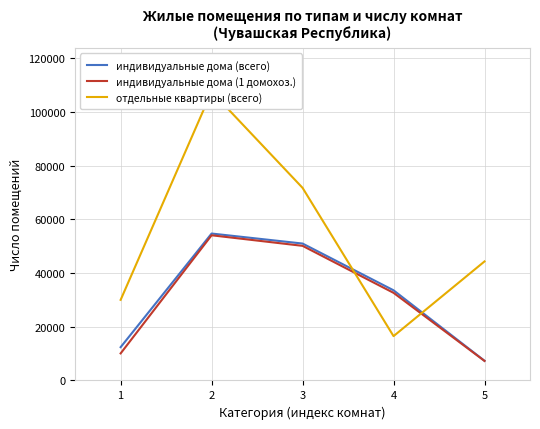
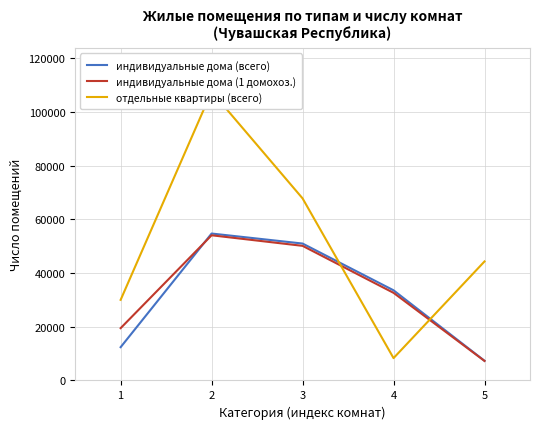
индивидуальные дома (1 домохоз.), 1: 10000 -> 19000
отдельные квартиры (всего), 3: 72000 -> 68000
отдельные квартиры (всего), 4: 17000 -> 8000
